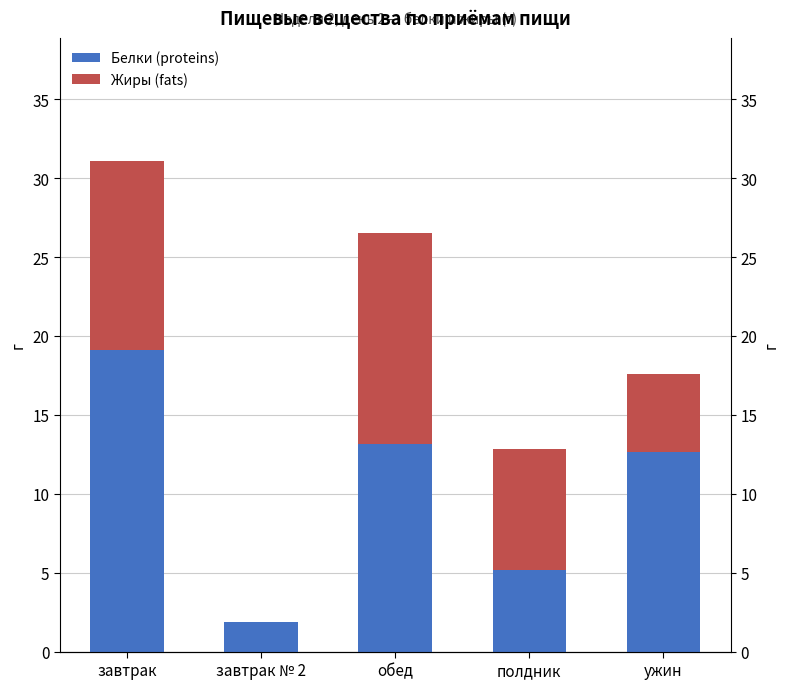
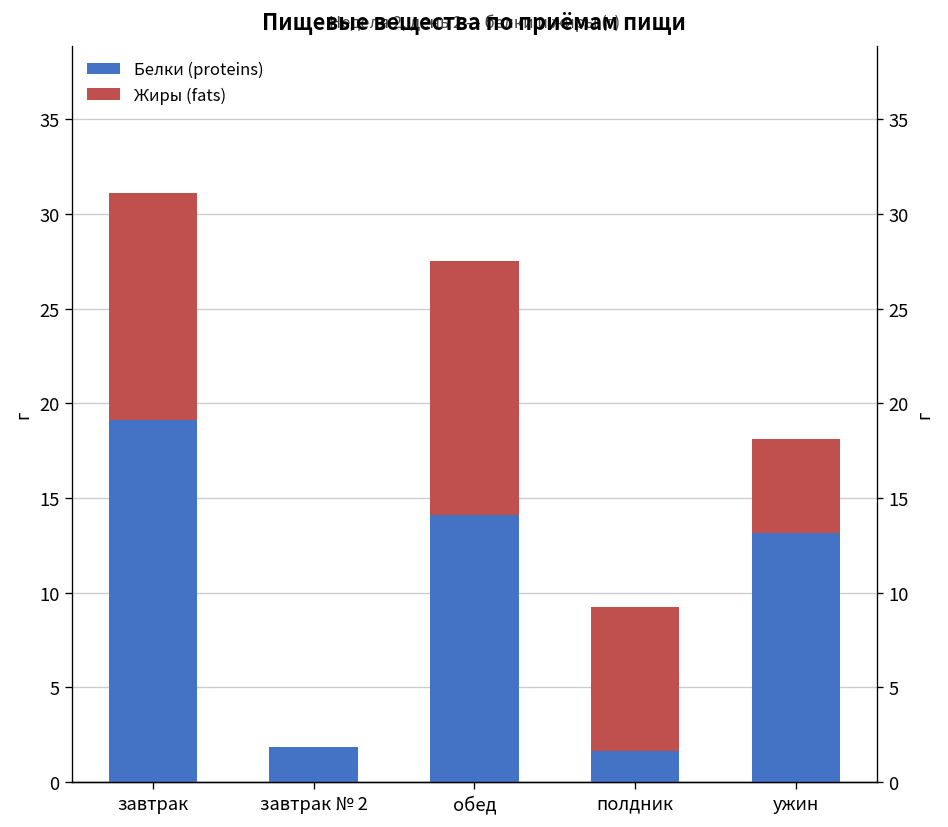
Белки (proteins), обед: 13.1 -> 14.1
Белки (proteins), полдник: 5.2 -> 1.6
Белки (proteins), ужин: 12.6 -> 13.2
